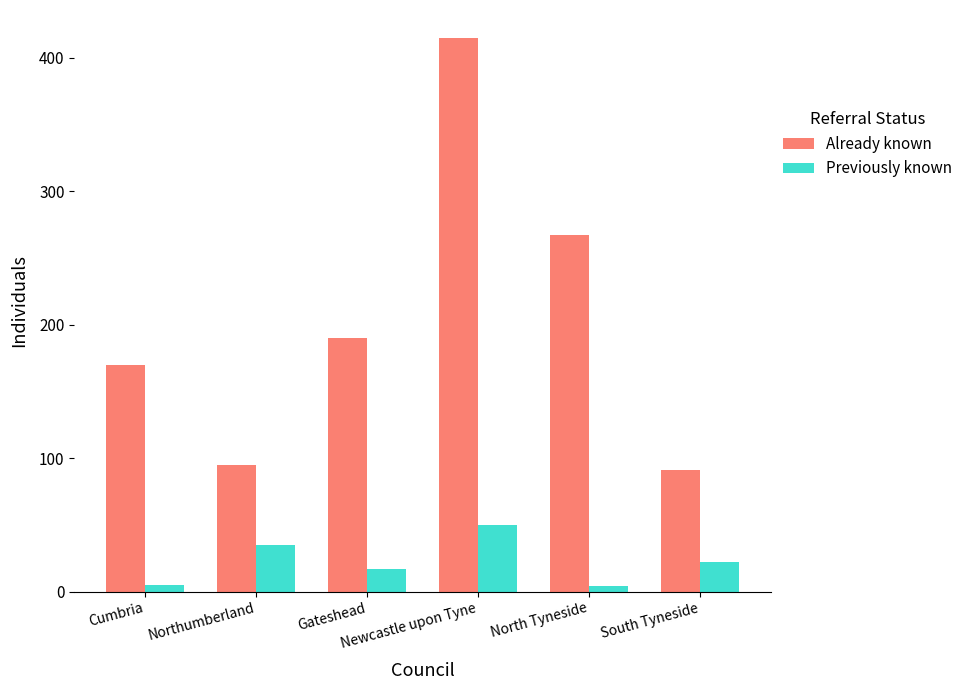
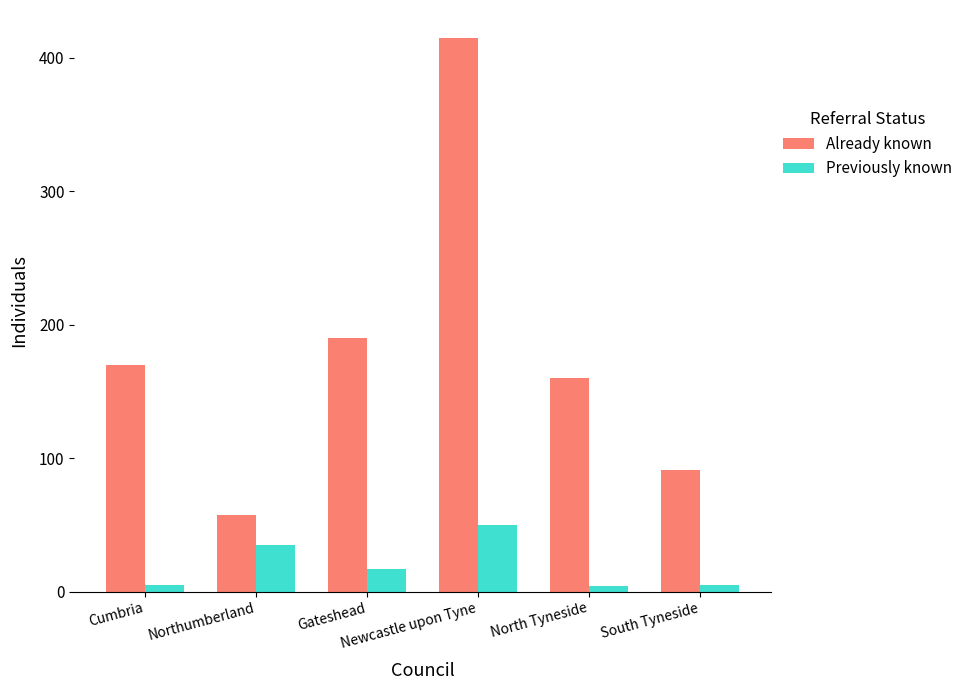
Already known, Northumberland: 95 -> 57
Already known, North Tyneside: 267 -> 160
Previously known, South Tyneside: 22 -> 5
